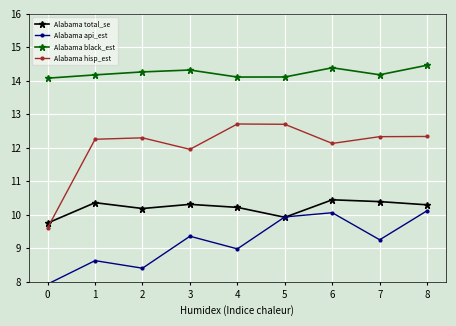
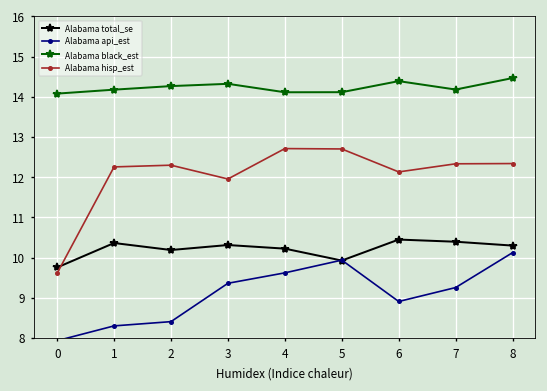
Alabama api_est, 1: 8.6 -> 8.3
Alabama api_est, 4: 9.0 -> 9.6
Alabama api_est, 6: 10.1 -> 8.9
